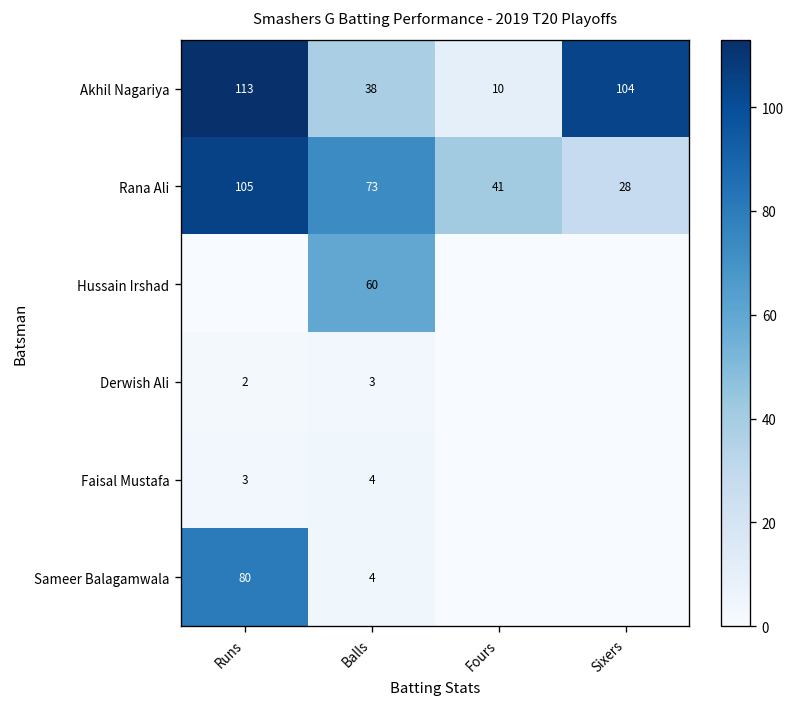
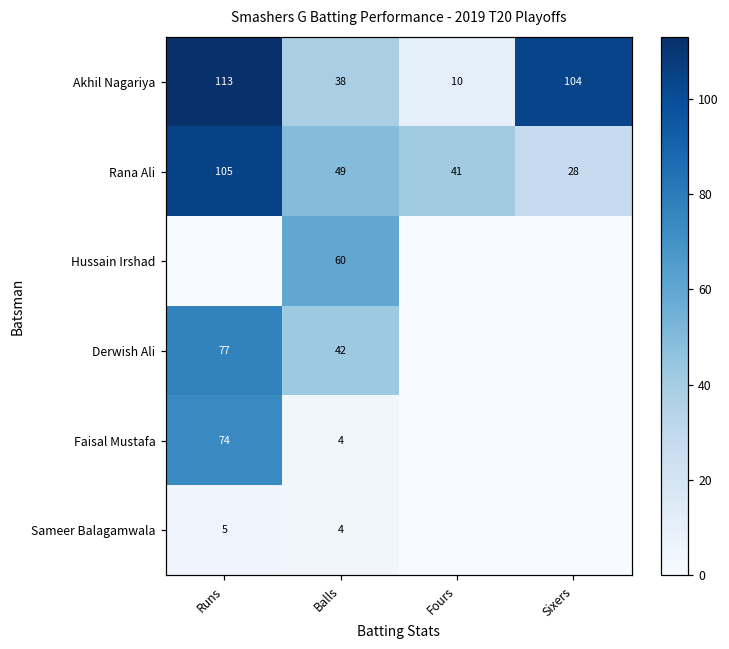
Rana Ali, Balls: 73 -> 49
Derwish Ali, Runs: 2 -> 77
Derwish Ali, Balls: 3 -> 42
Faisal Mustafa, Runs: 3 -> 74
Sameer Balagamwala, Runs: 80 -> 5
